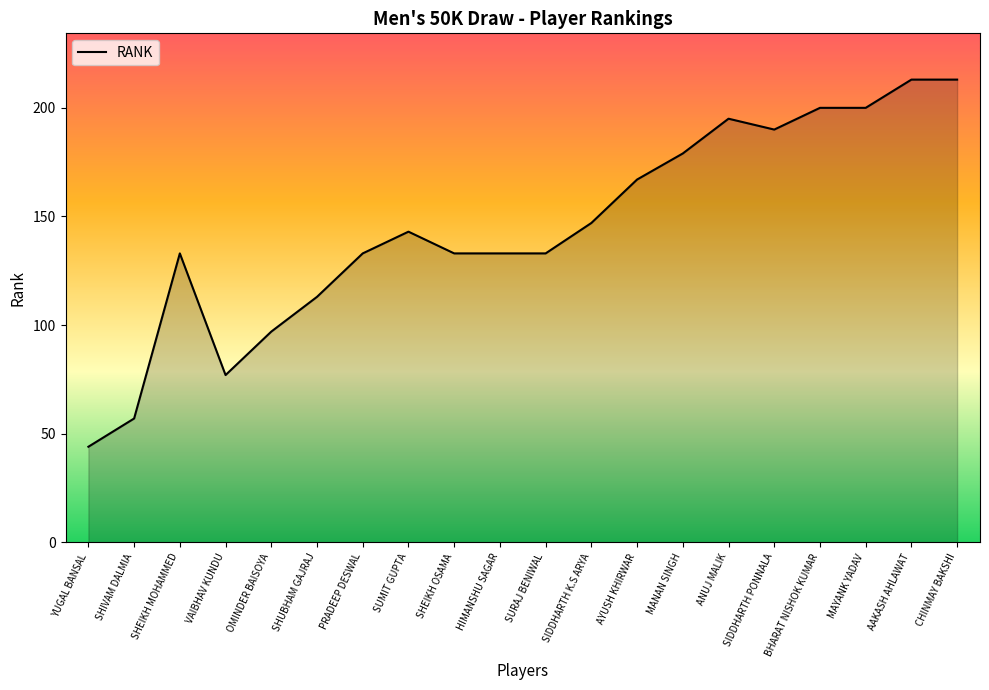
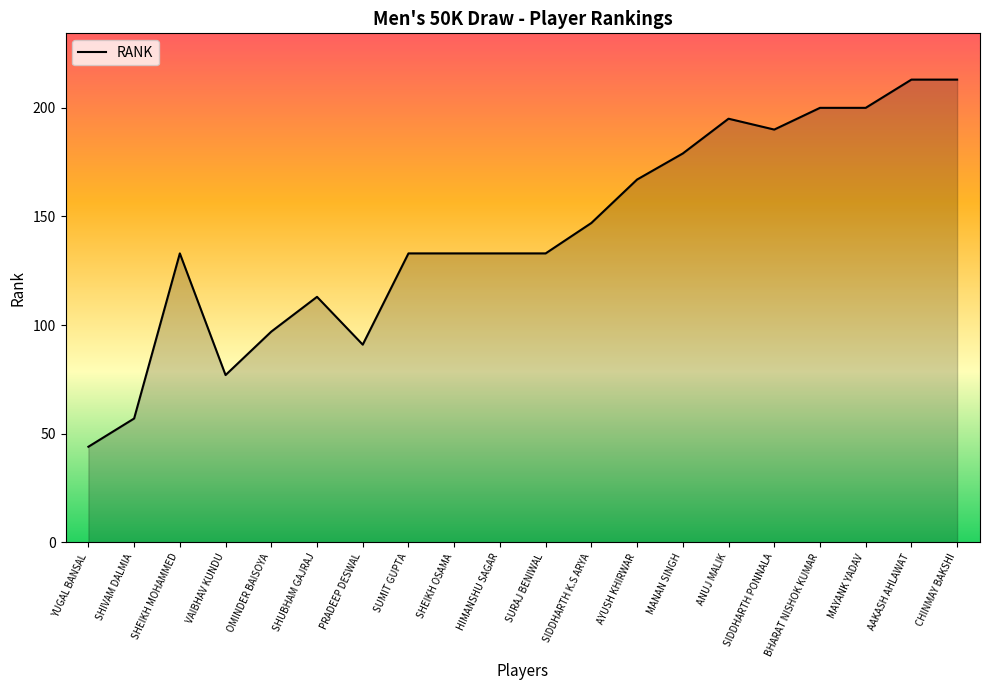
PRADEEP DESWAL: 133 -> 91
SUMIT GUPTA: 143 -> 133
